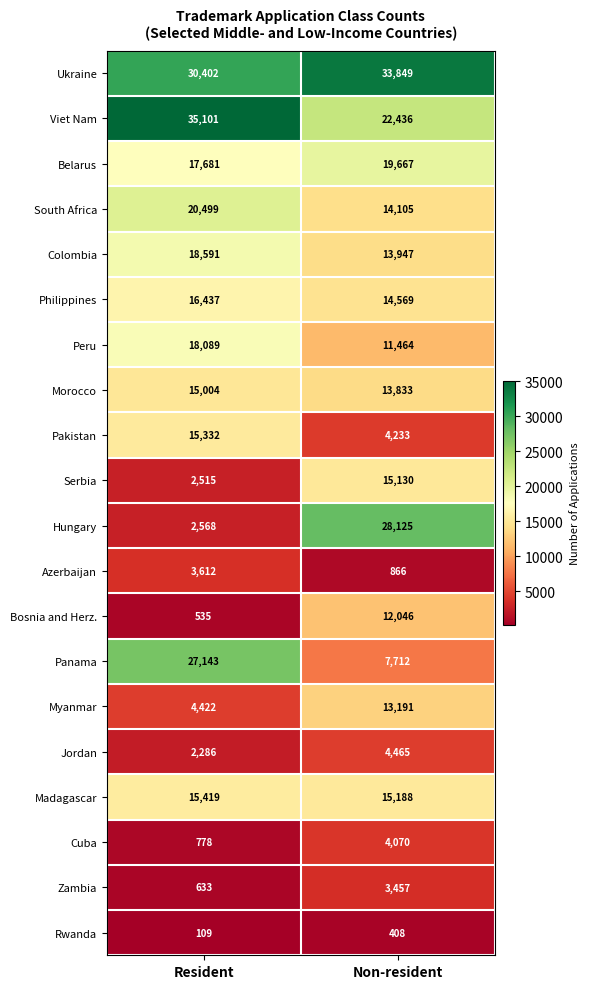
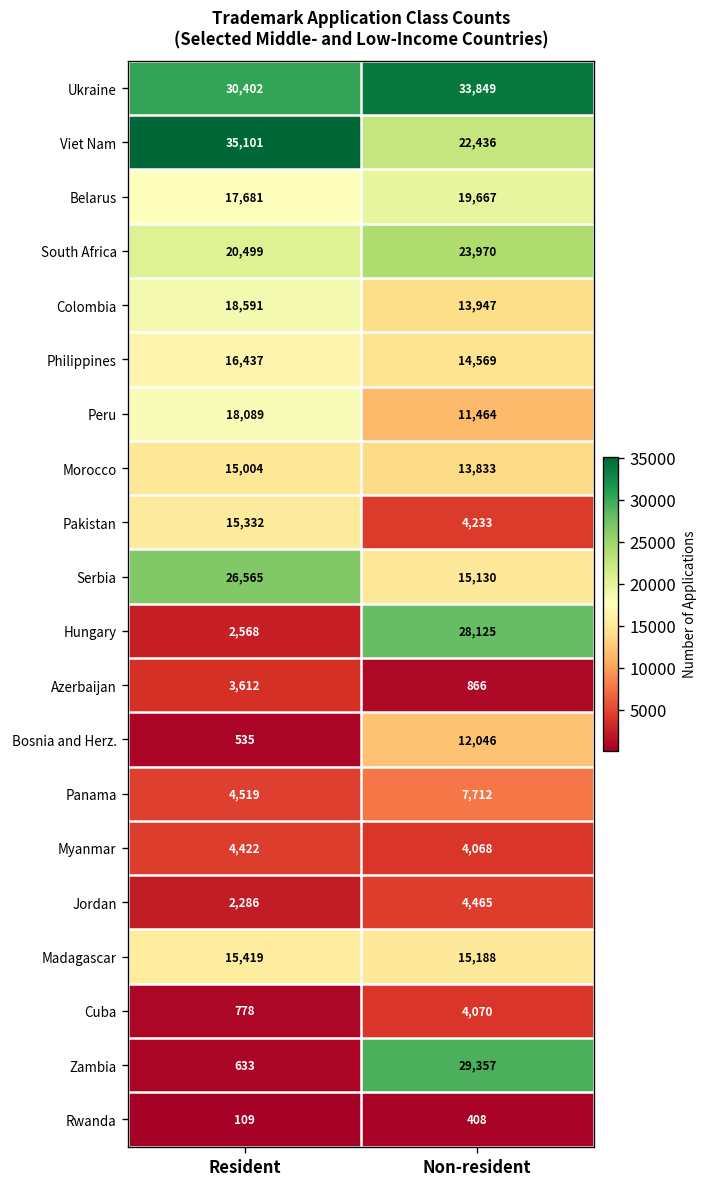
South Africa, Non-resident: 14,105 -> 23,970
Serbia, Resident: 2,515 -> 26,565
Panama, Resident: 27,143 -> 4,519
Myanmar, Non-resident: 13,191 -> 4,068
Zambia, Non-resident: 3,457 -> 29,357
